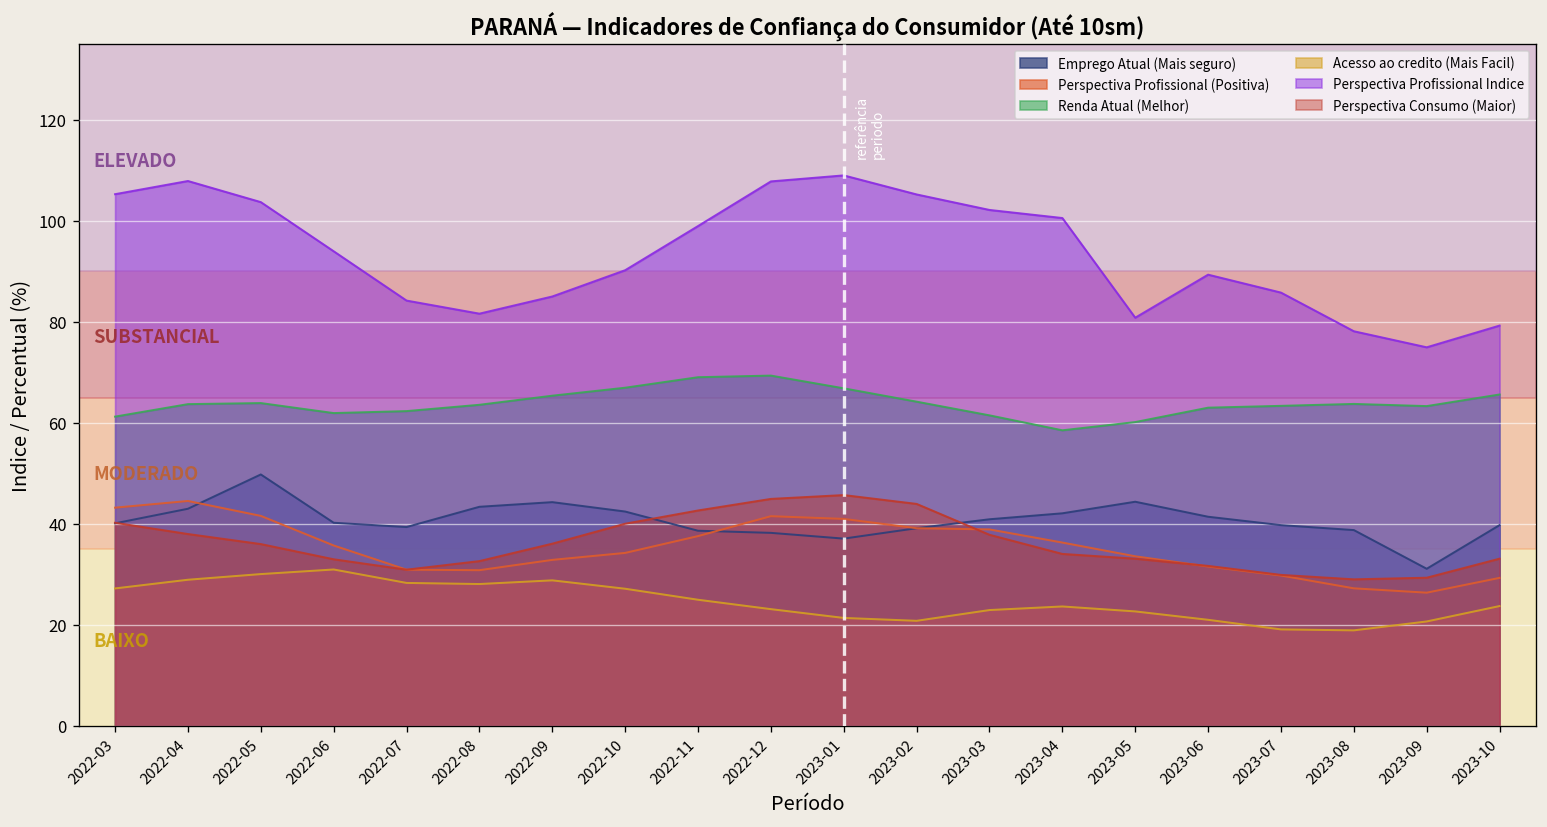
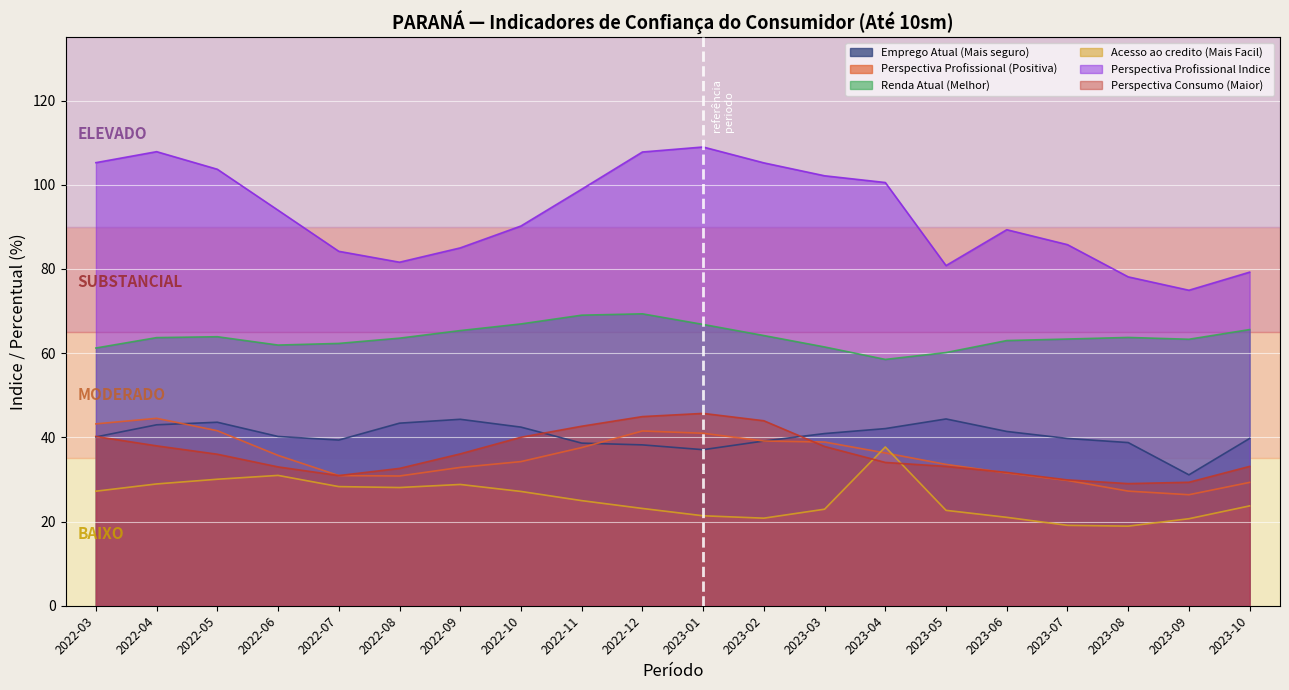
Emprego Atual (Mais seguro), 2022-05: 50 -> 44
Acesso ao credito (Mais Facil), 2023-04: 24 -> 38
